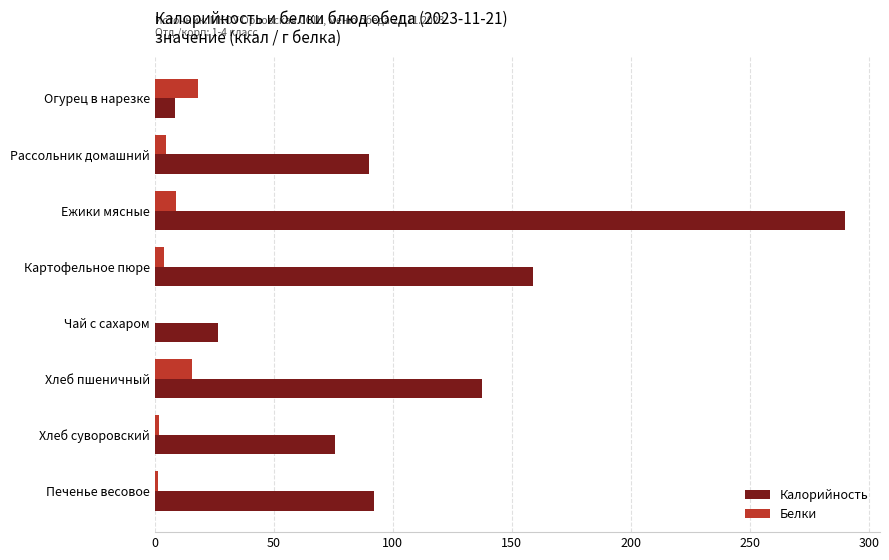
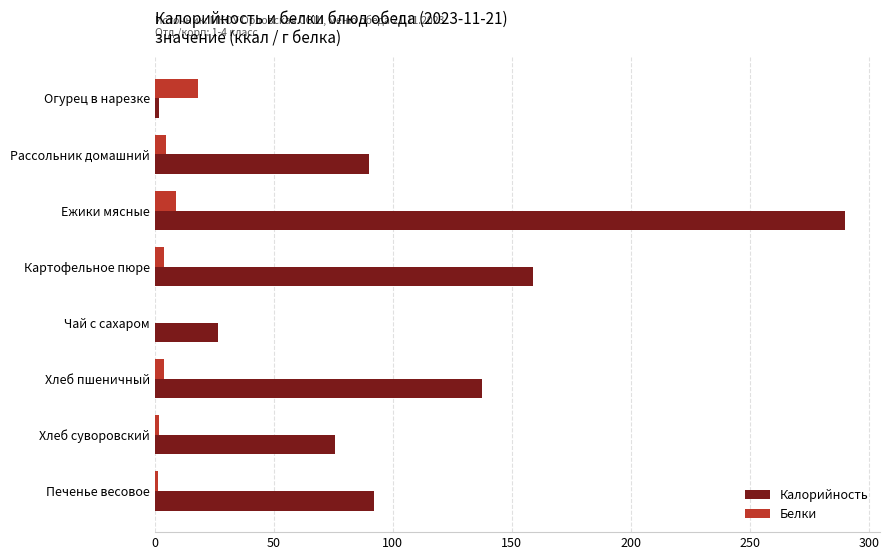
Калорийность, Огурец в нарезке: 8 -> 2
Белки, Хлеб пшеничный: 16 -> 4
